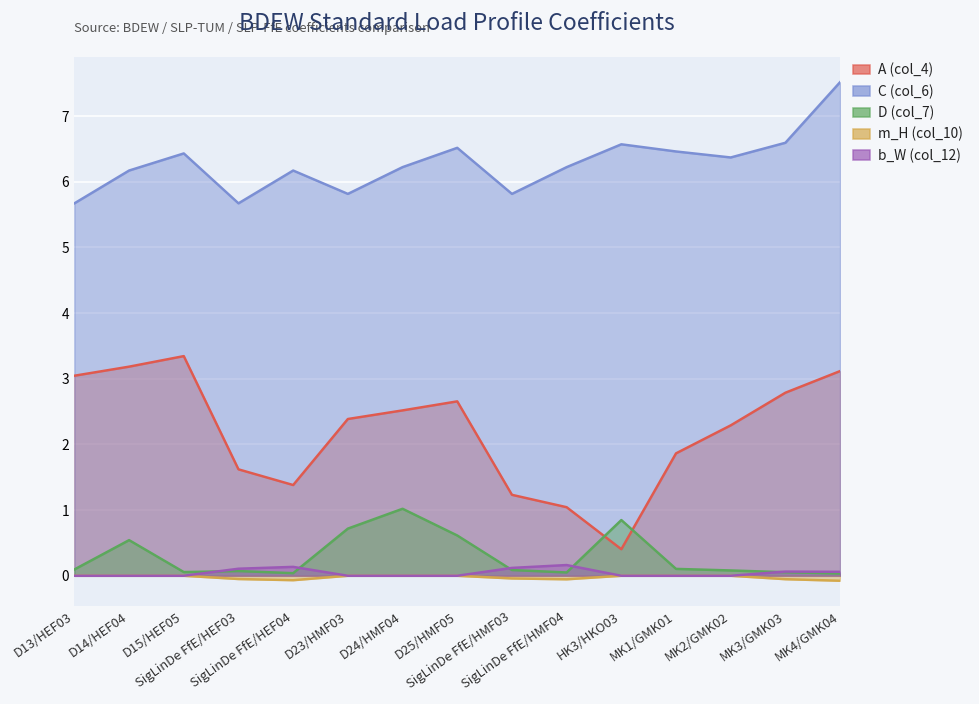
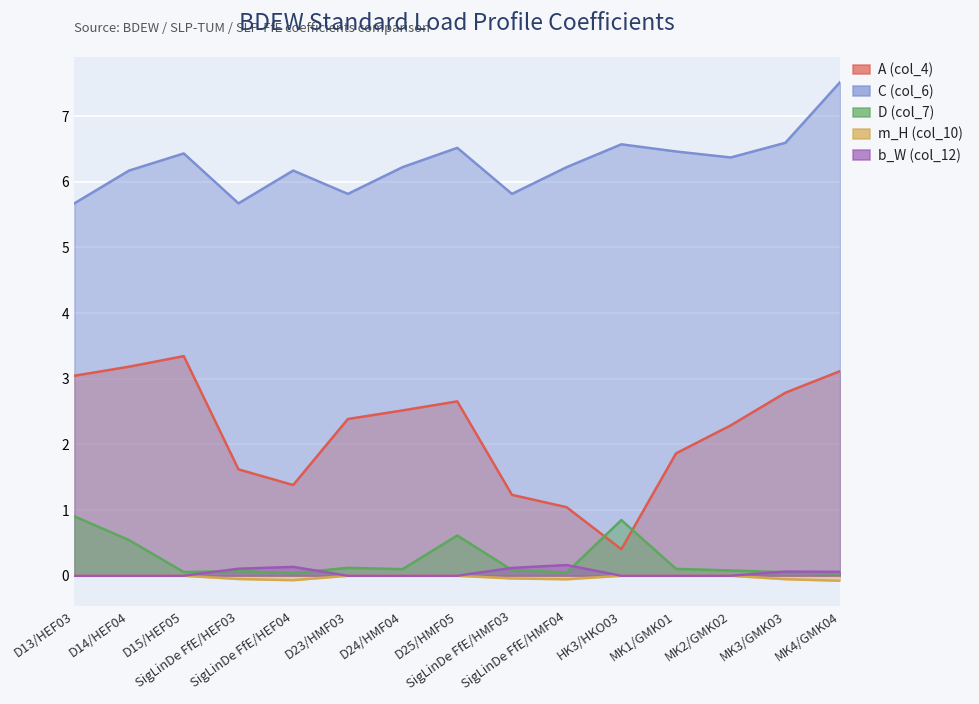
D (col_7), D13/HEF03: 0.1 -> 0.9
D (col_7), D23/HMF03: 0.7 -> 0.1
D (col_7), D24/HMF04: 1.0 -> 0.1
